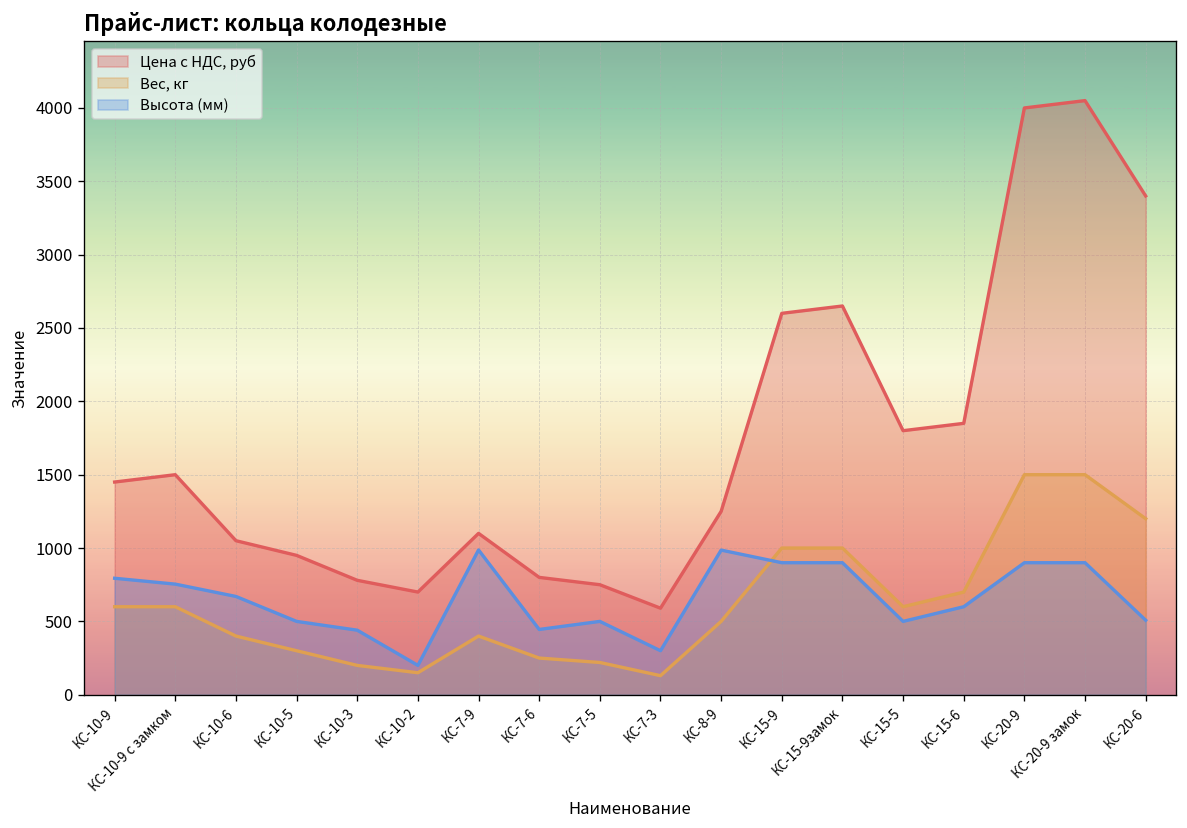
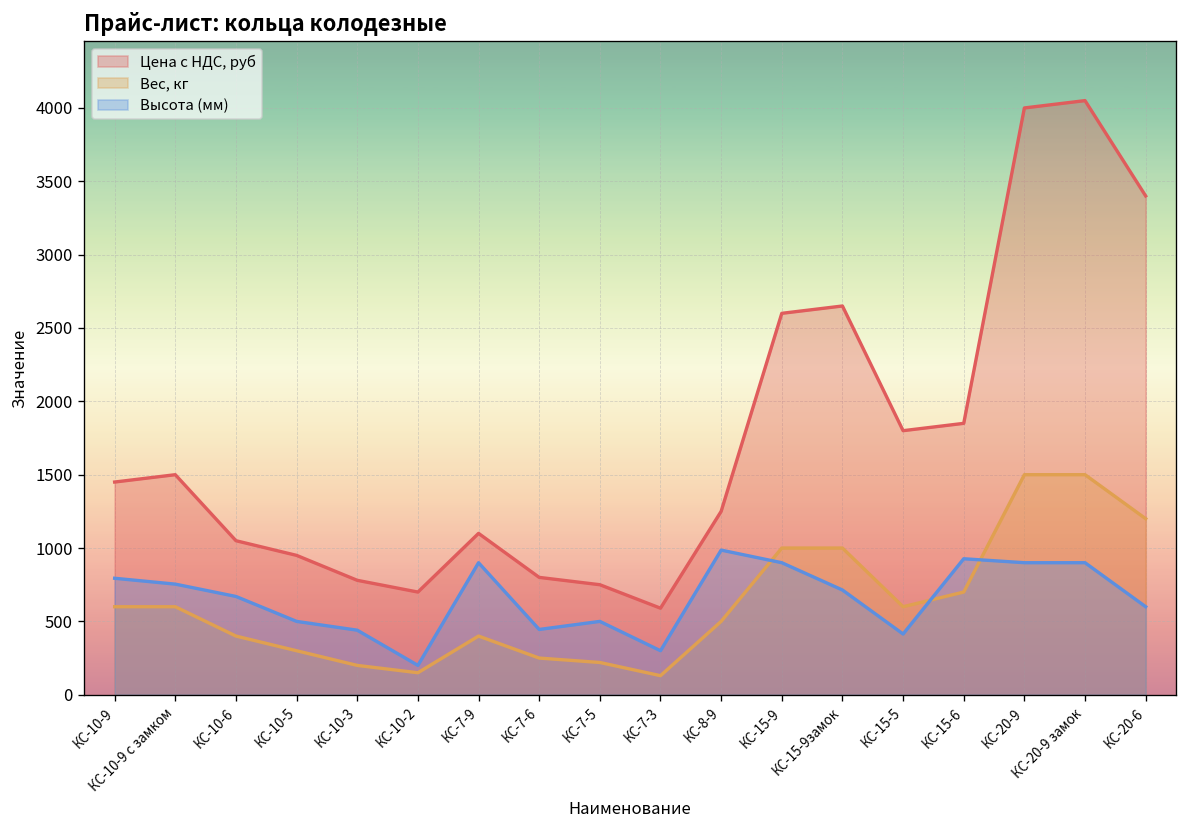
Высота (мм), КС-7-9: 990 -> 900
Высота (мм), КС-15-9замок: 900 -> 710
Высота (мм), КС-15-5: 500 -> 410
Высота (мм), КС-15-6: 600 -> 930
Высота (мм), КС-20-6: 510 -> 600
